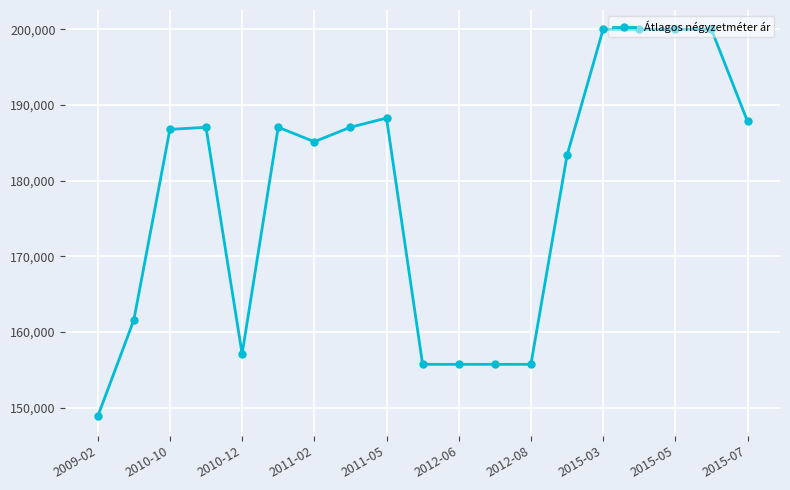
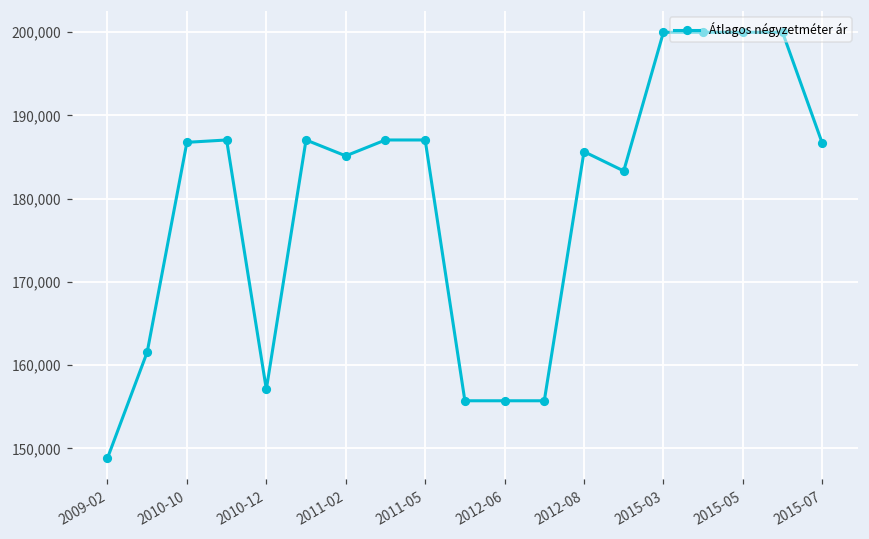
2011-05: 188,000 -> 187,000
2012-08: 156,000 -> 186,000
2015-07: 188,000 -> 187,000
